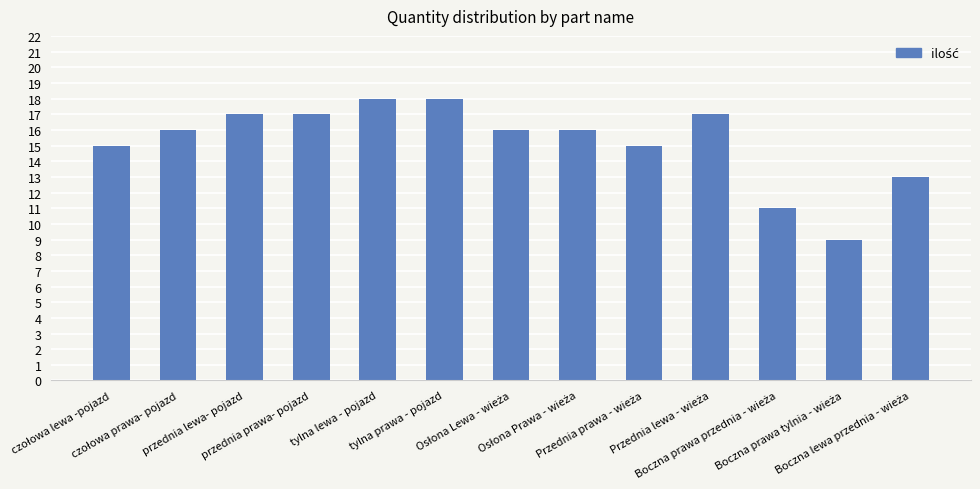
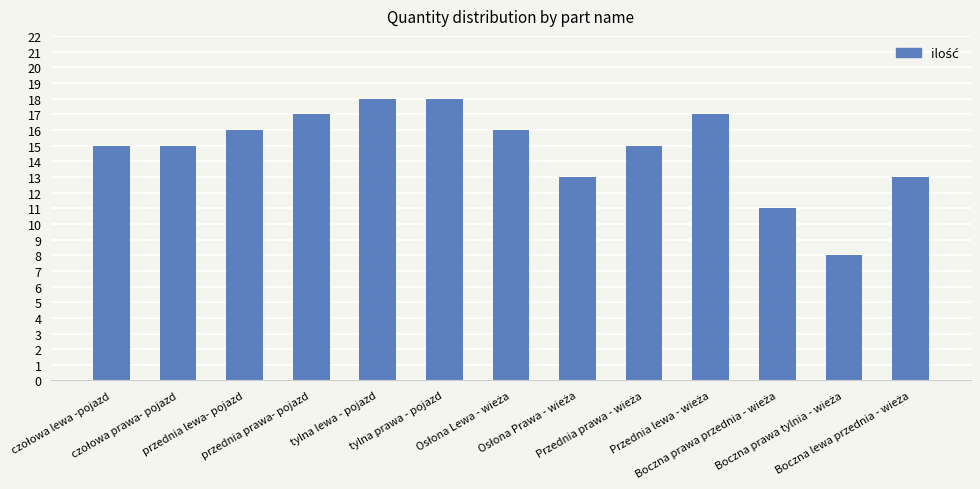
czołowa prawa- pojazd: 16 -> 15
przednia lewa- pojazd: 17 -> 16
Osłona Prawa - wieża: 16 -> 13
Boczna prawa tylnia - wieża: 9 -> 8
